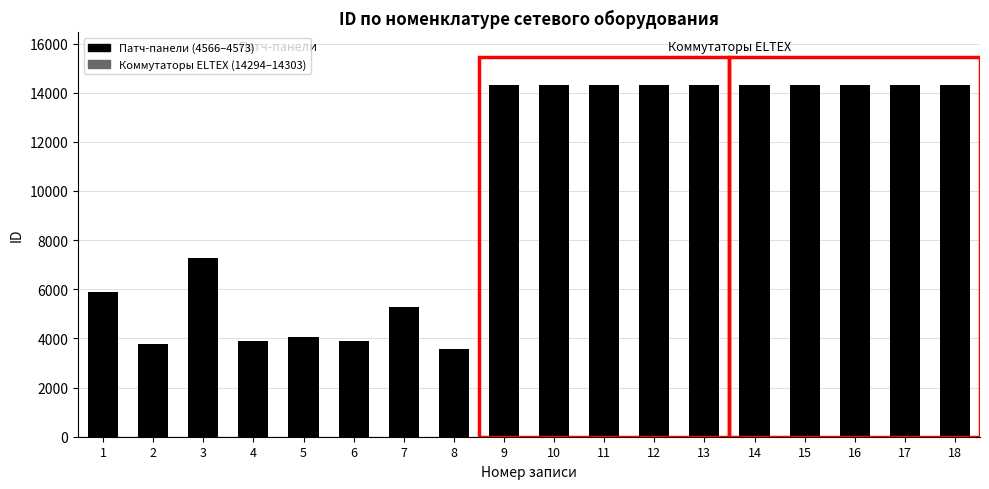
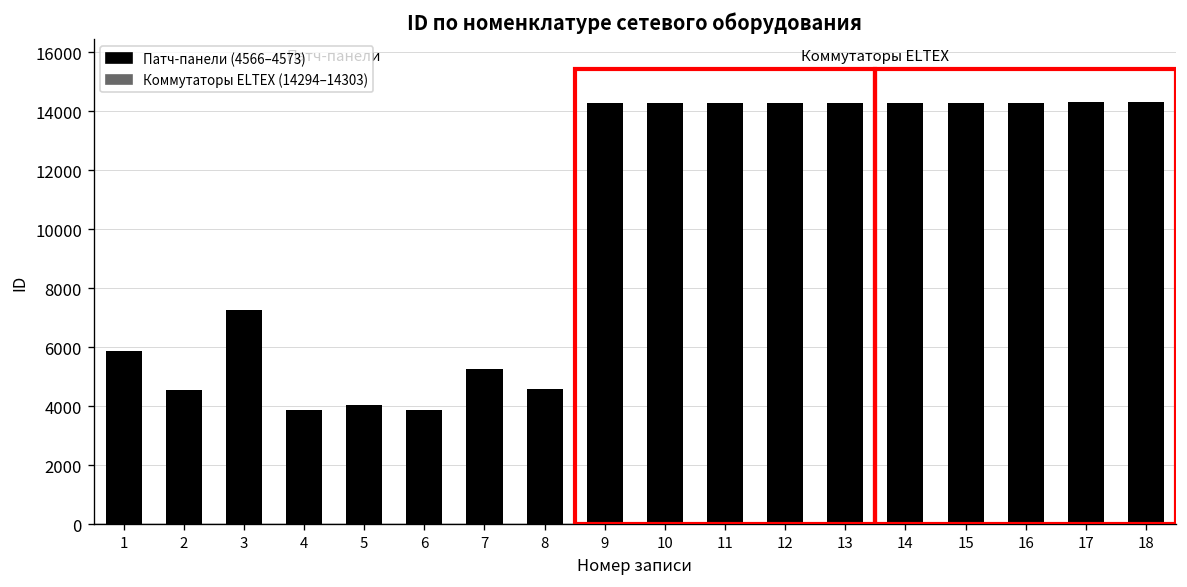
2: 3800 -> 4600
8: 3600 -> 4600
